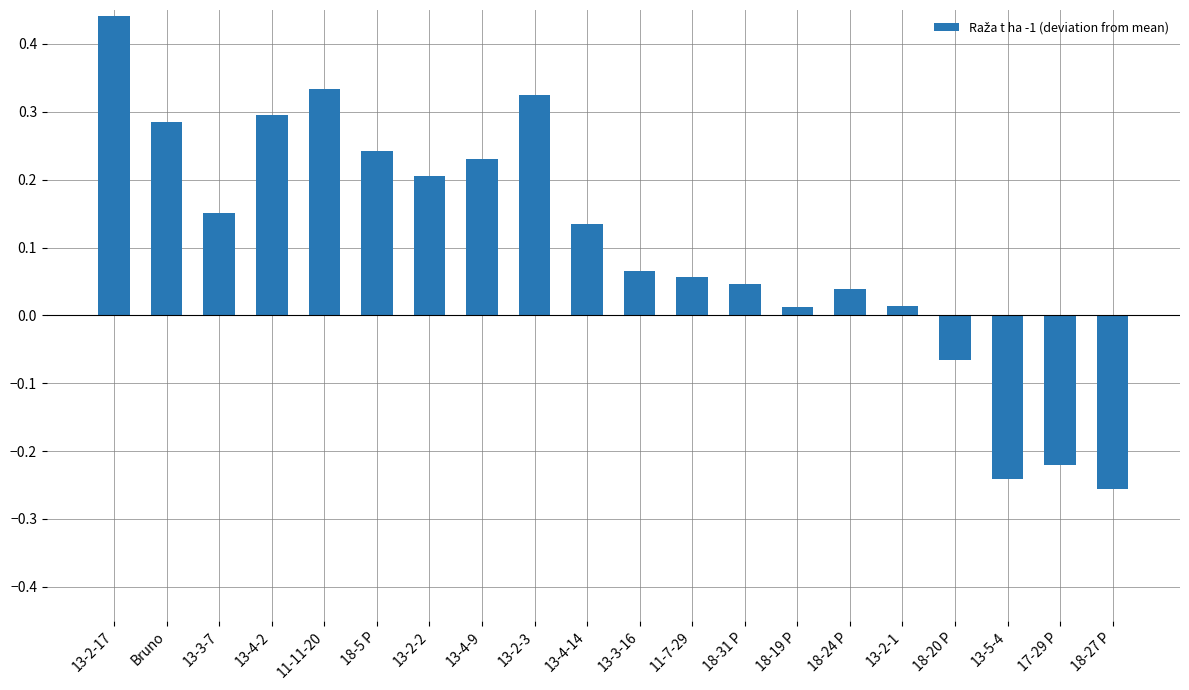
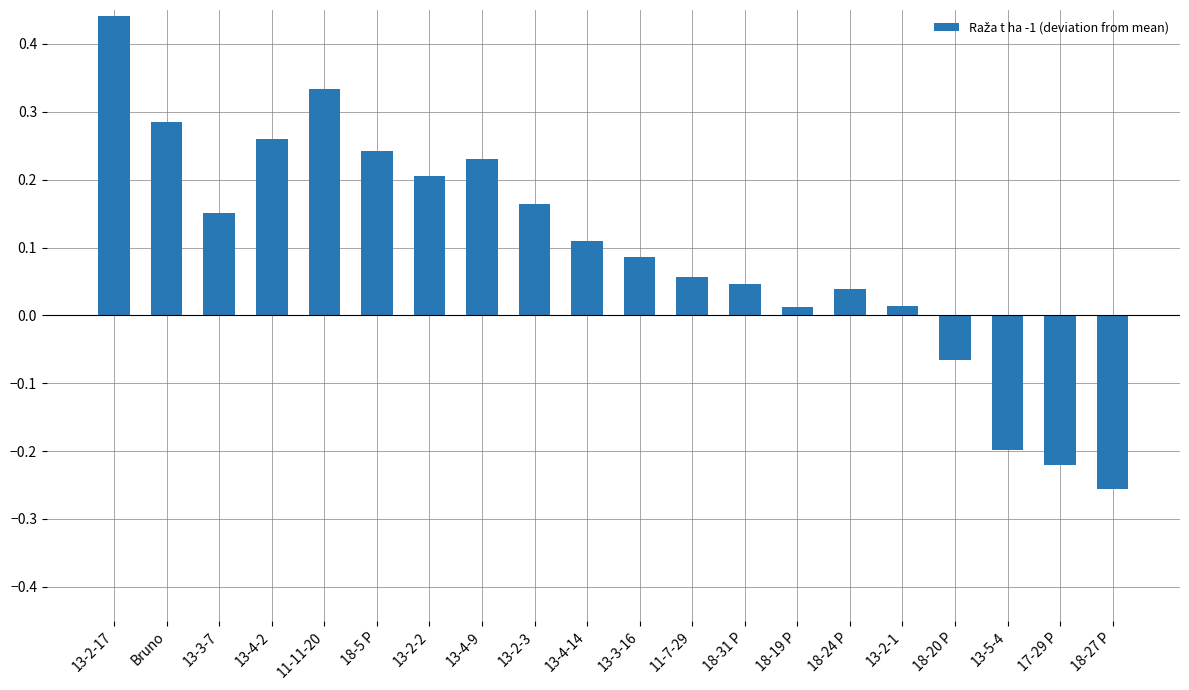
13-4-2: 0.30 -> 0.26
13-2-3: 0.33 -> 0.16
13-4-14: 0.13 -> 0.11
13-3-16: 0.07 -> 0.09
13-5-4: -0.24 -> -0.20
